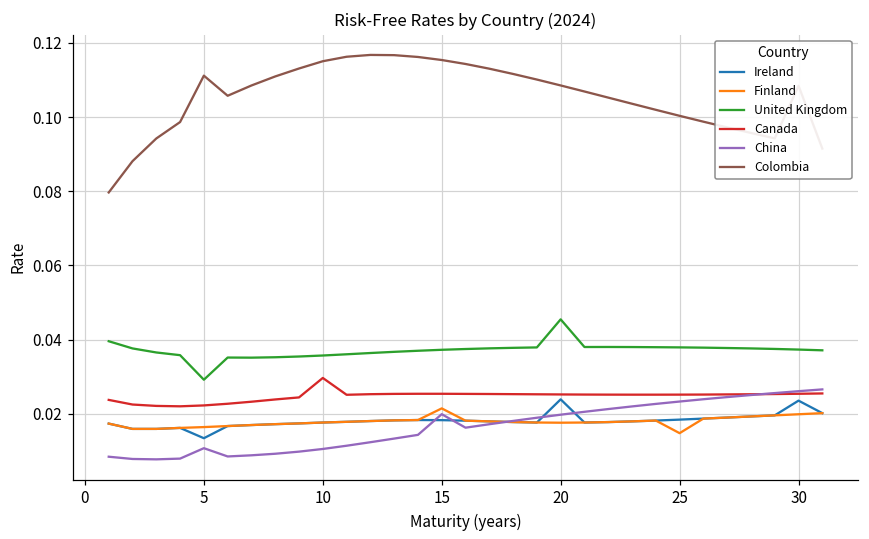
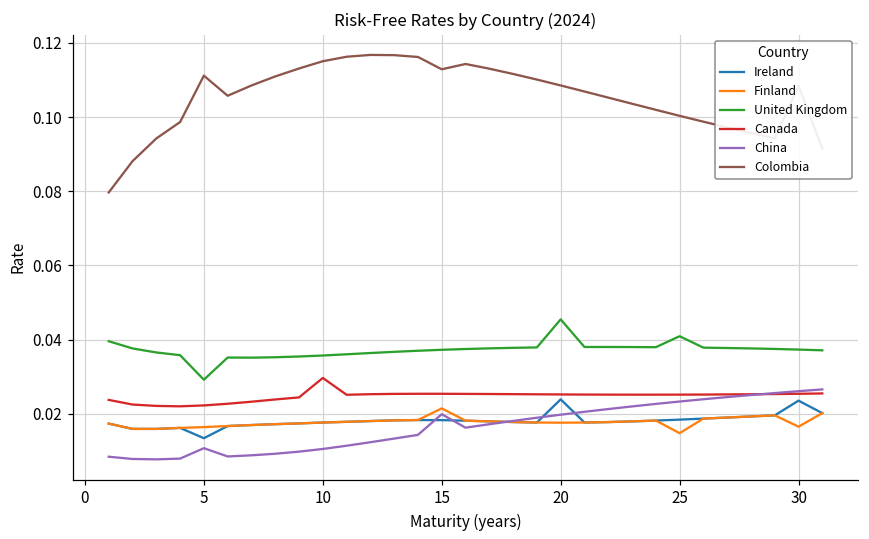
Colombia, 15: 0.115 -> 0.113
United Kingdom, 25: 0.038 -> 0.041
Finland, 30: 0.020 -> 0.017
